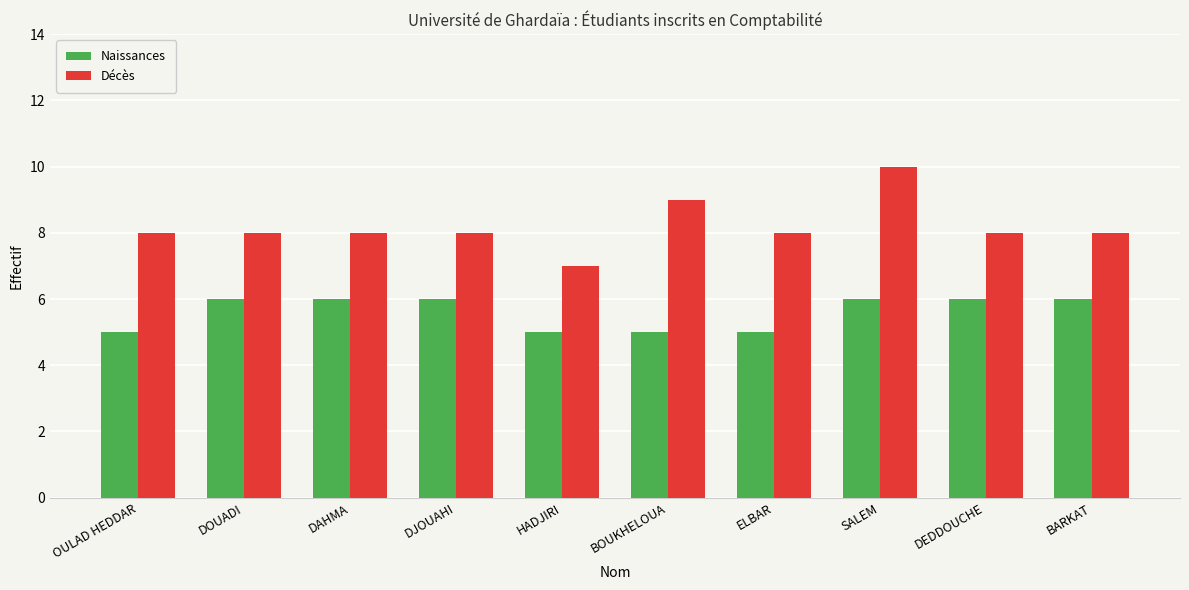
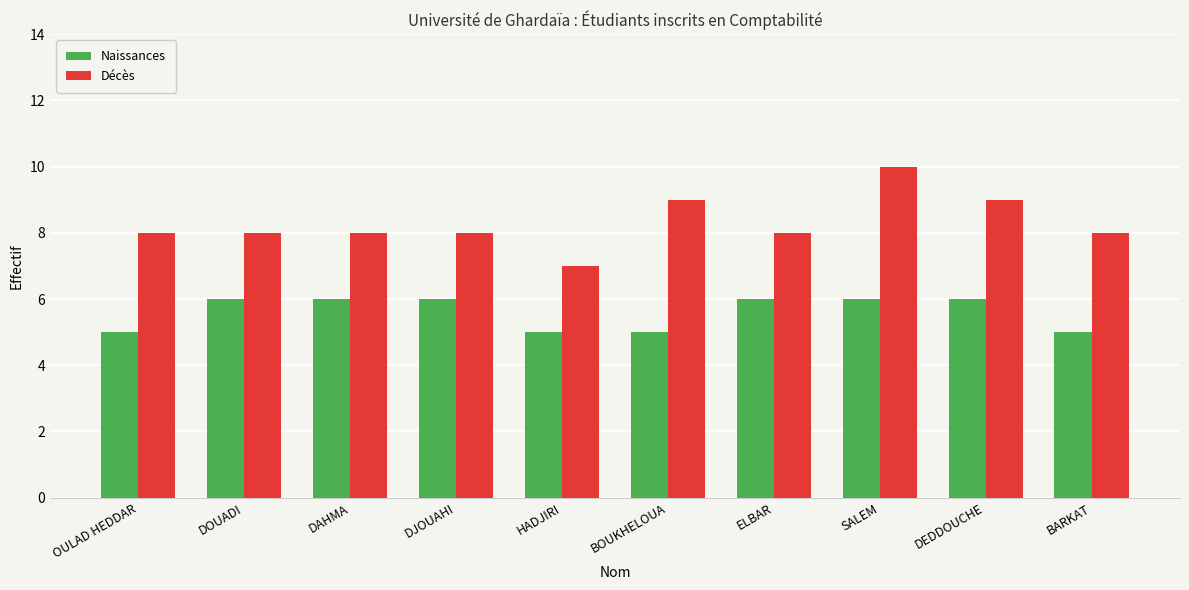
Naissances, ELBAR: 5 -> 6
Décès, DEDDOUCHE: 8 -> 9
Naissances, BARKAT: 6 -> 5
